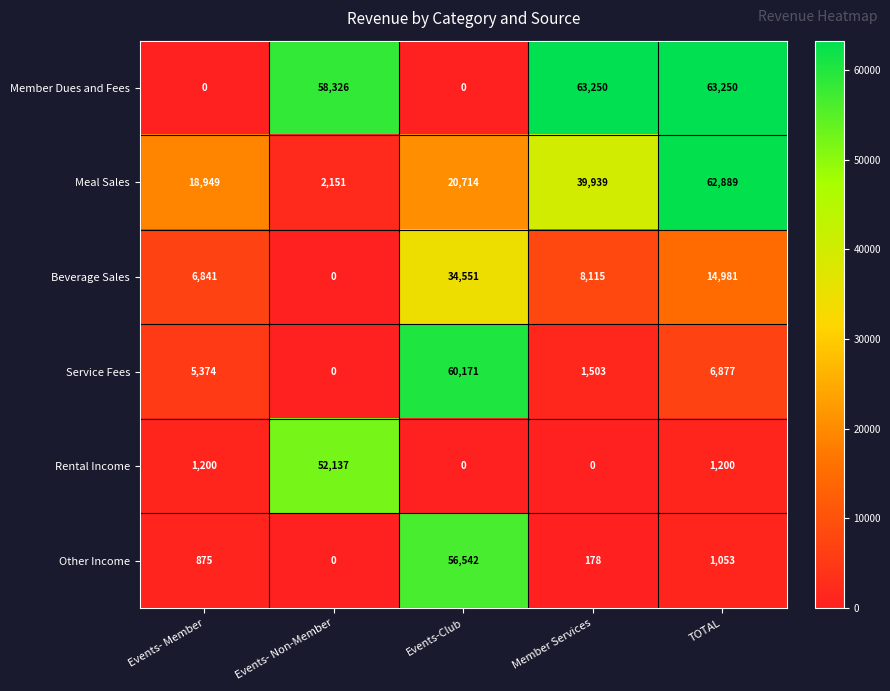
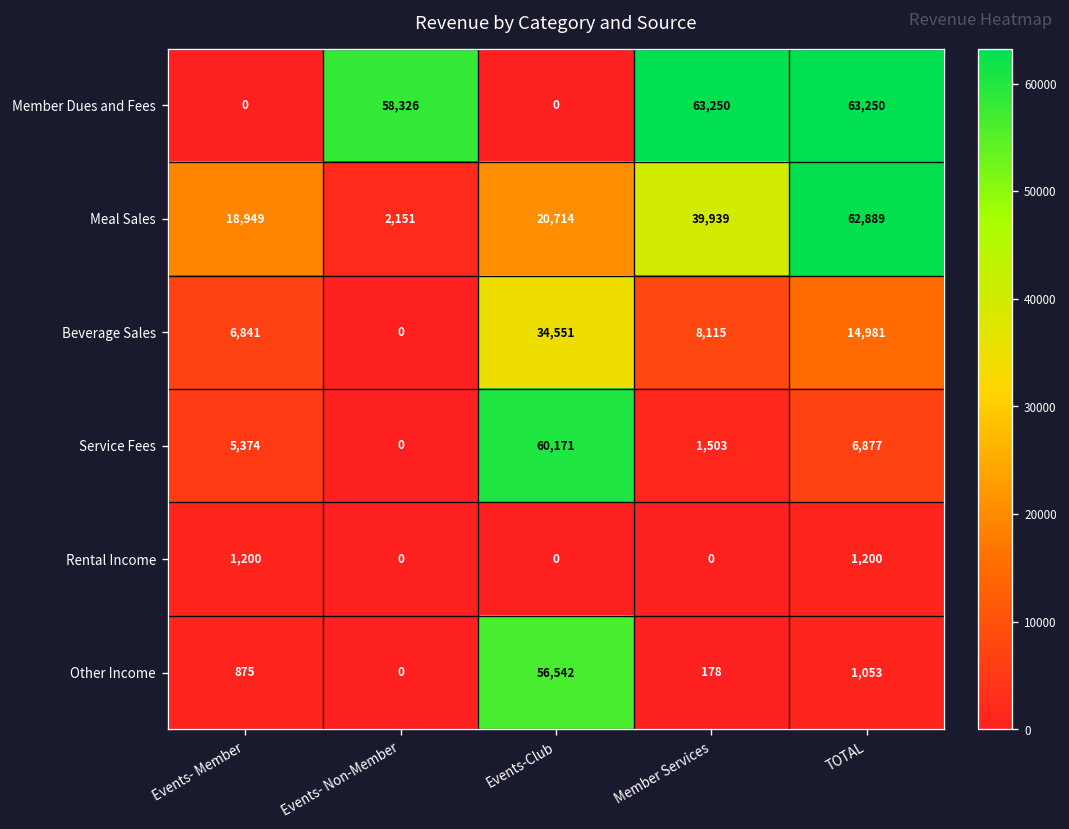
Rental Income, Events- Non-Member: 52,137 -> 0
